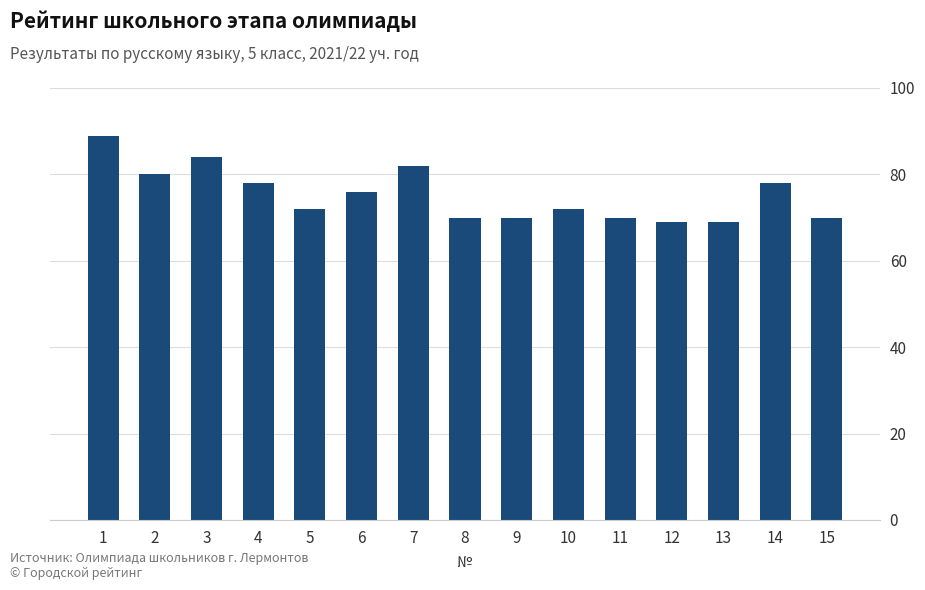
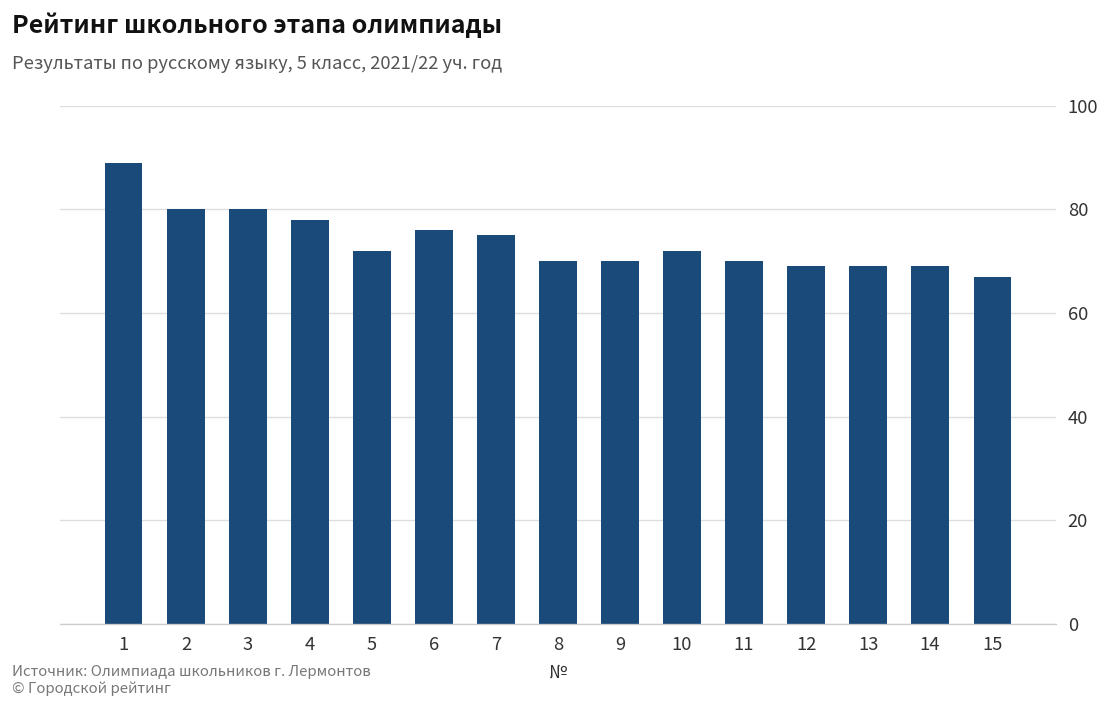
3: 84 -> 80
7: 82 -> 75
14: 78 -> 69
15: 70 -> 67
